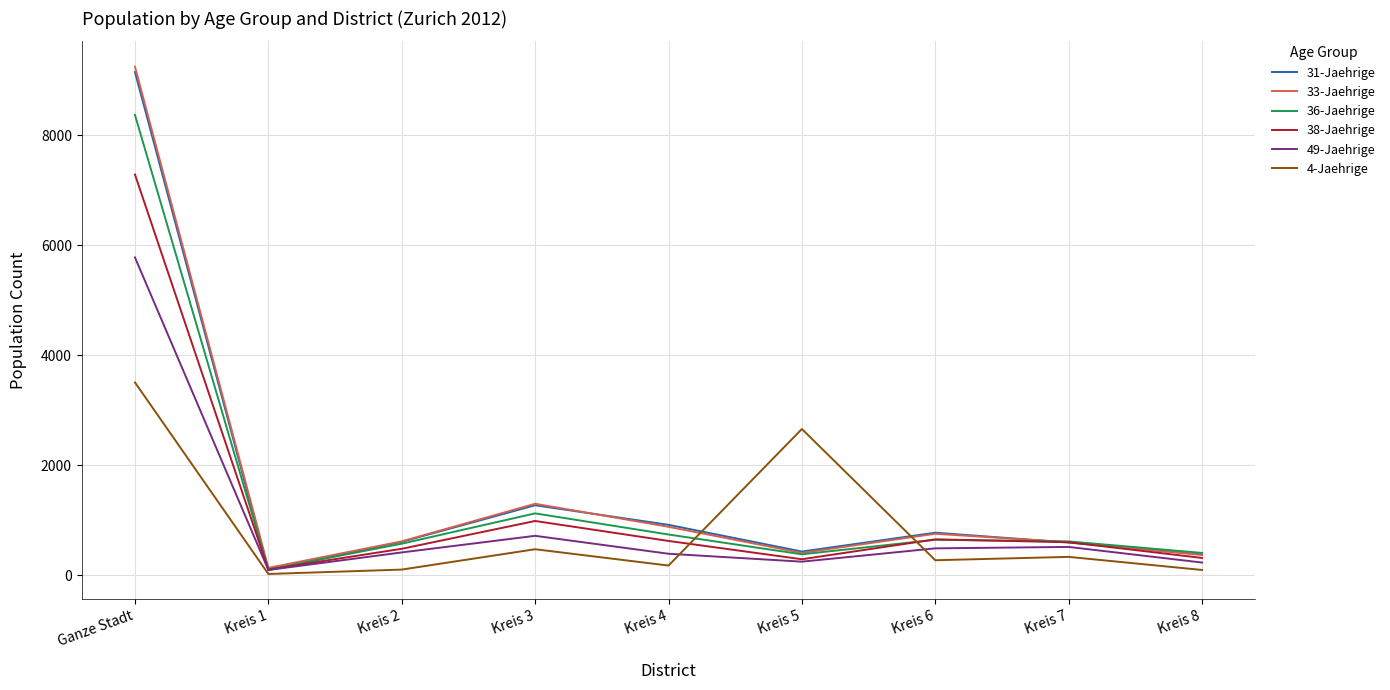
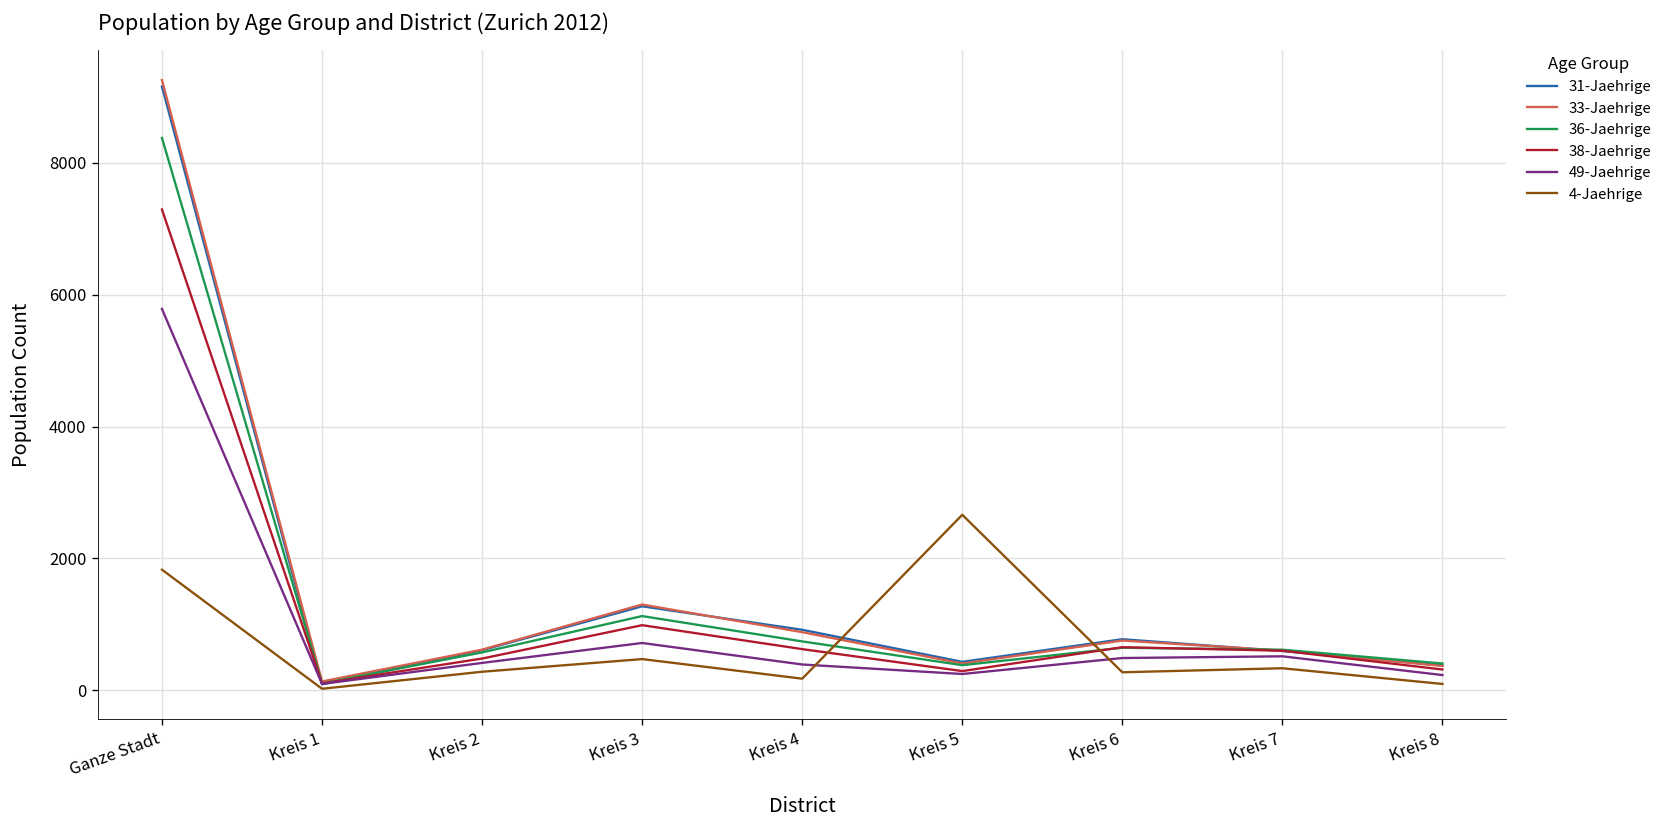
4-Jaehrige, Ganze Stadt: 3500 -> 1800
4-Jaehrige, Kreis 2: 100 -> 300
